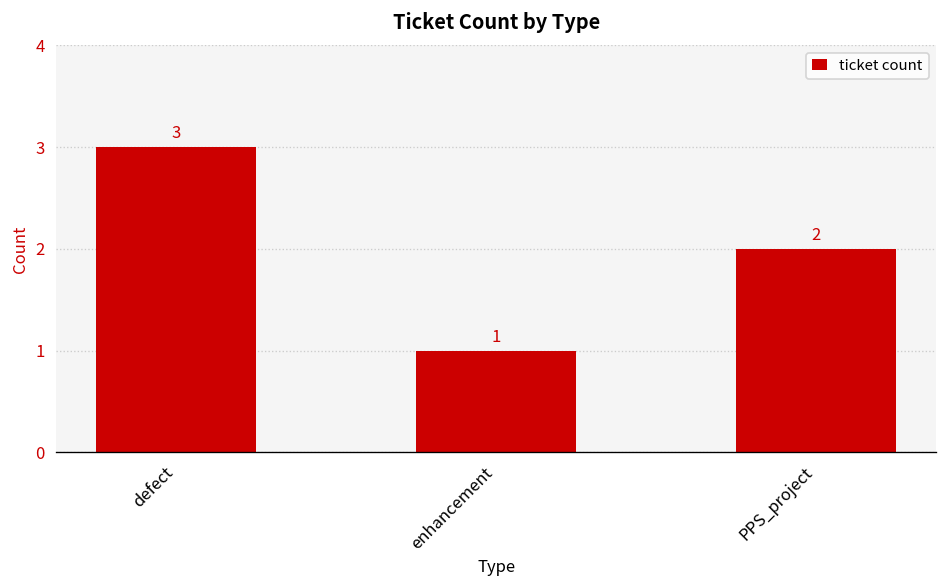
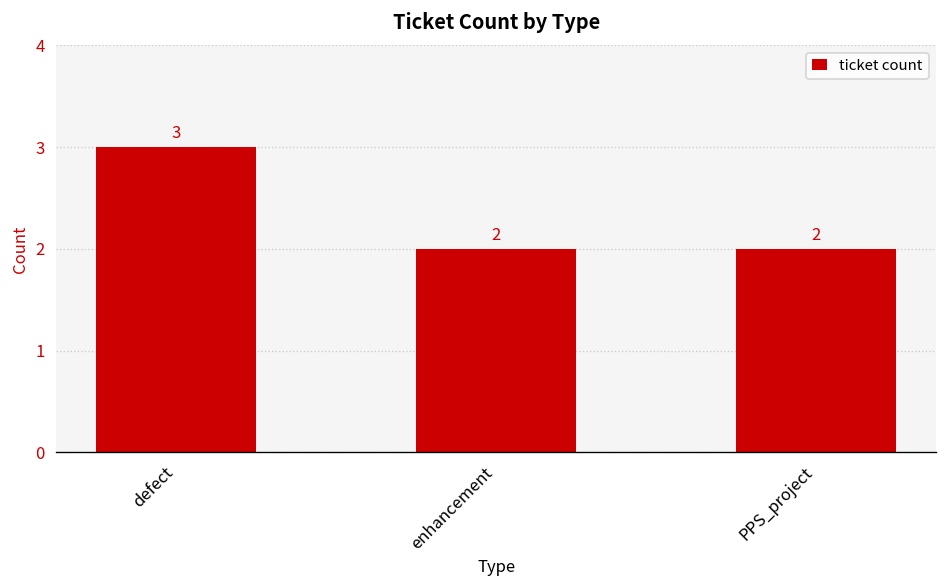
enhancement: 1 -> 2
